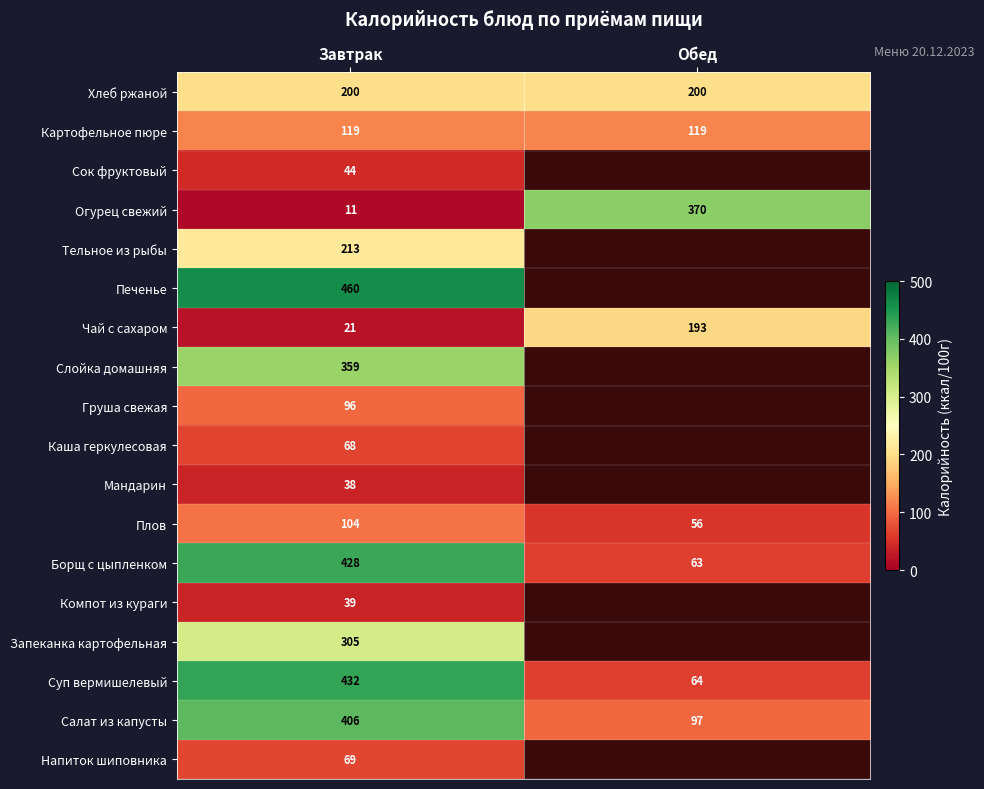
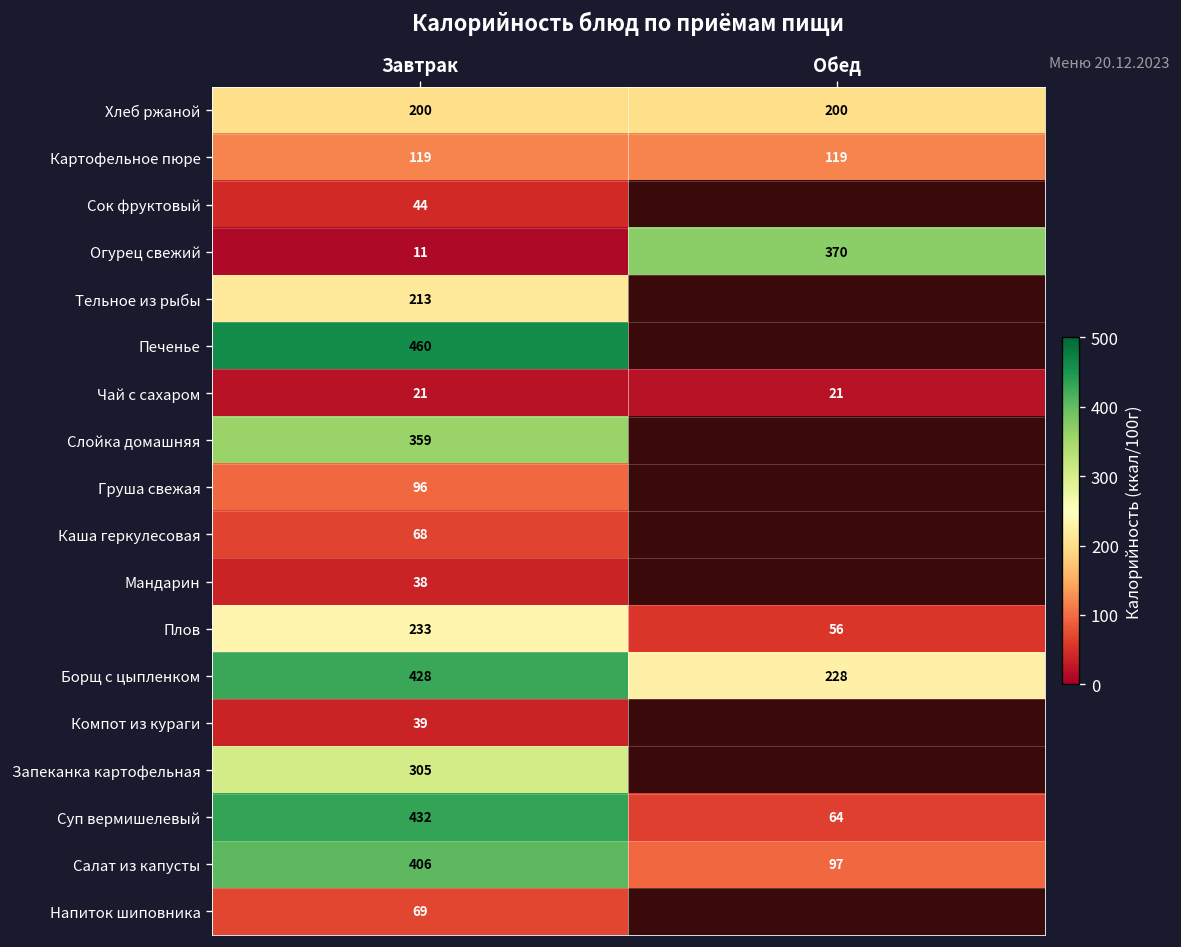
Чай с сахаром, Обед: 193 -> 21
Плов, Завтрак: 104 -> 233
Борщ с цыпленком, Обед: 63 -> 228
